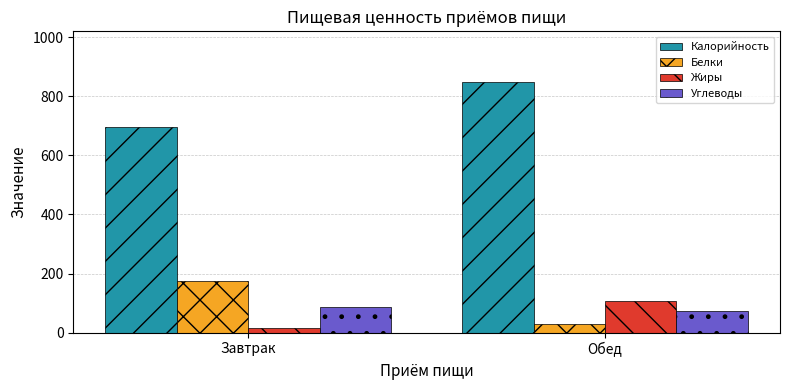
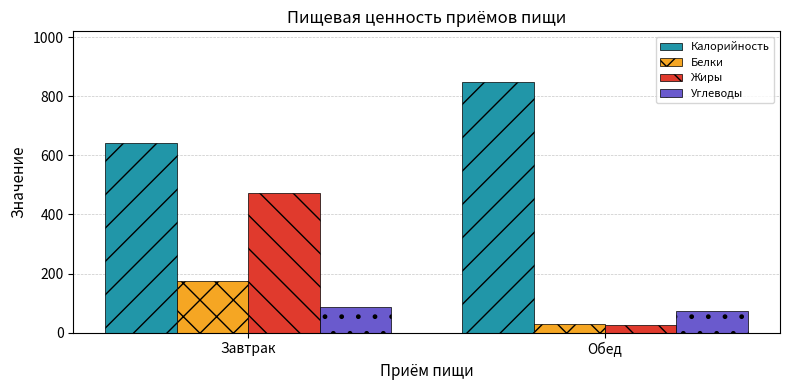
Калорийность, Завтрак: 700 -> 640
Жиры, Завтрак: 20 -> 470
Жиры, Обед: 110 -> 30
